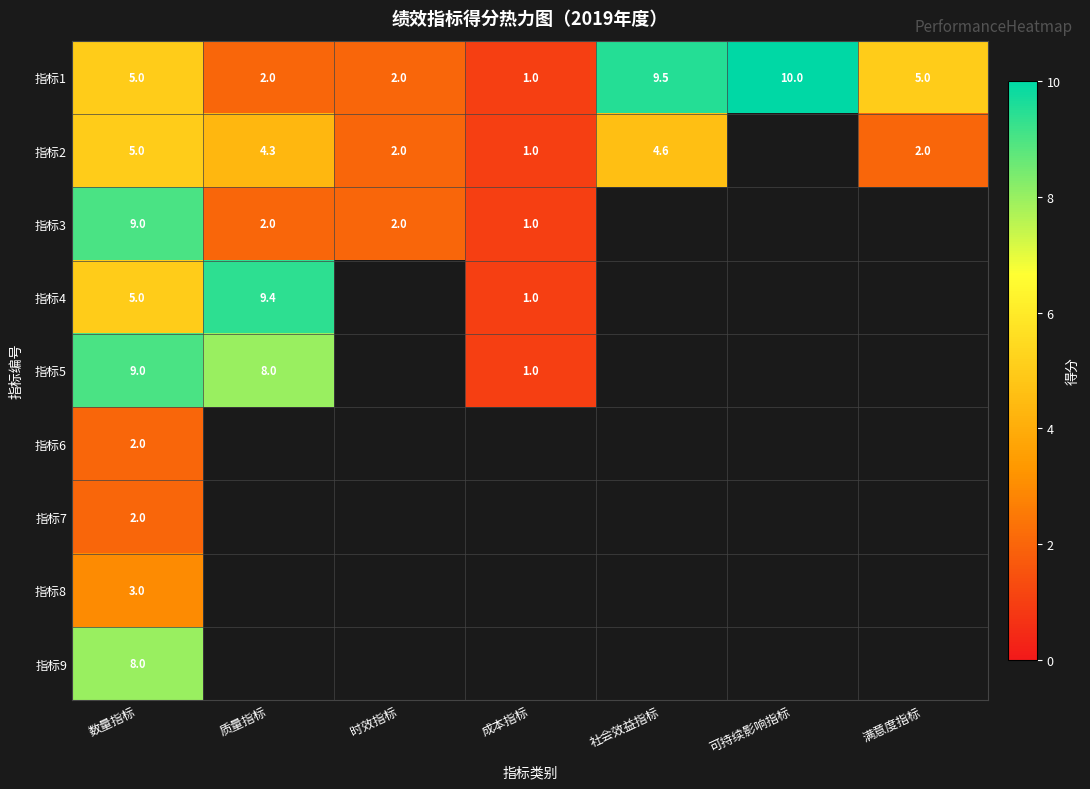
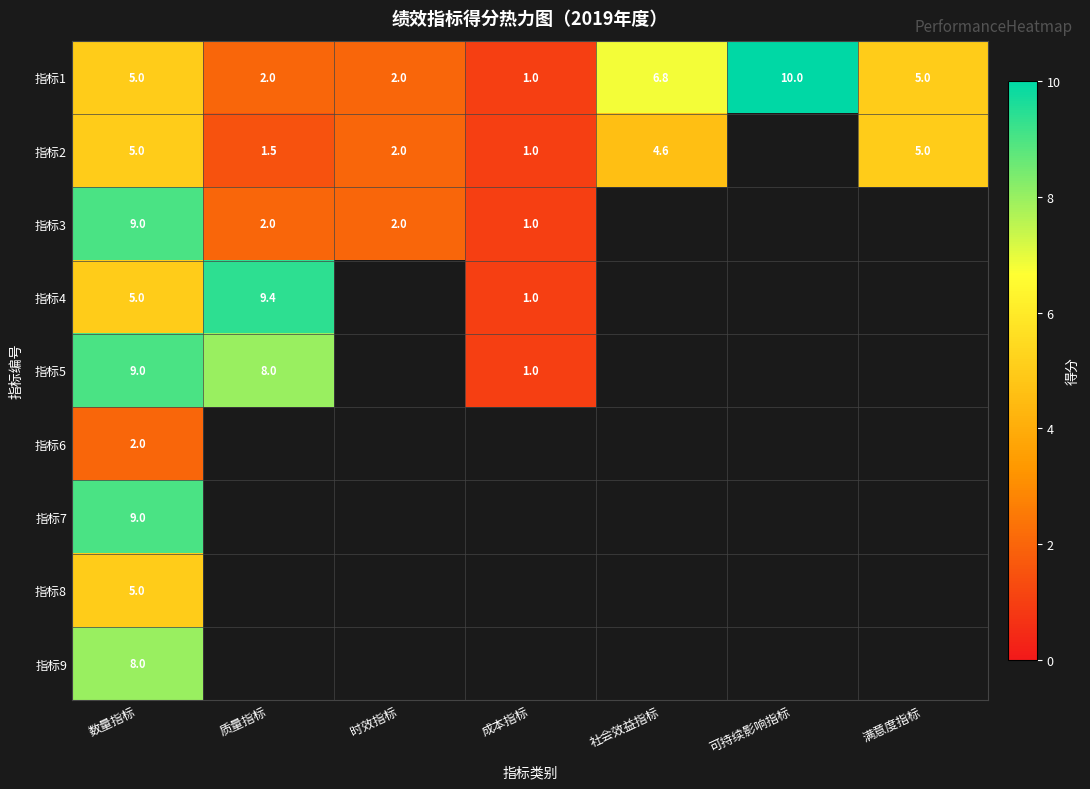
指标1, 社会效益指标: 9.5 -> 6.8
指标2, 质量指标: 4.3 -> 1.5
指标2, 满意度指标: 2.0 -> 5.0
指标7, 数量指标: 2.0 -> 9.0
指标8, 数量指标: 3.0 -> 5.0
